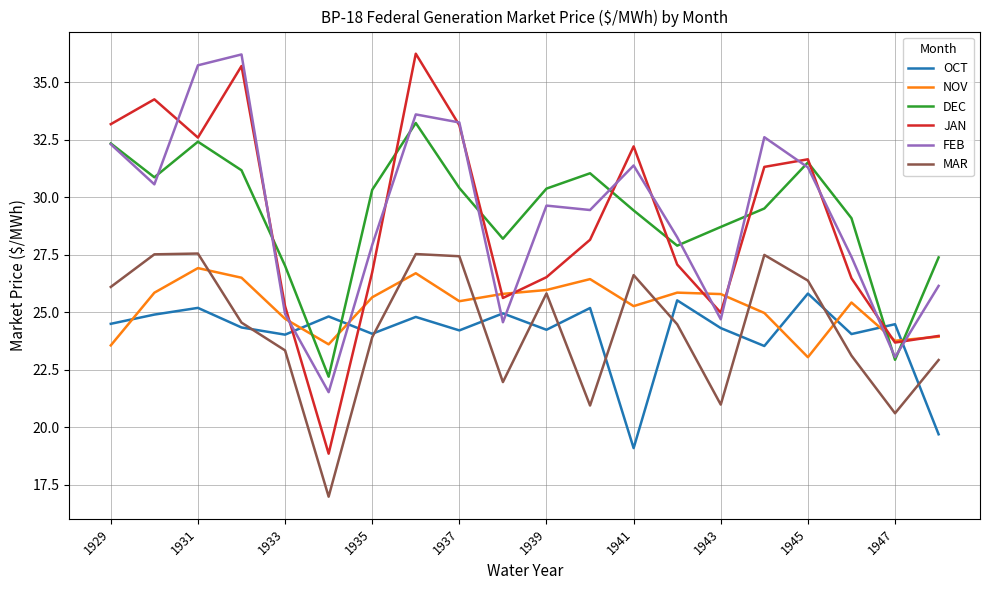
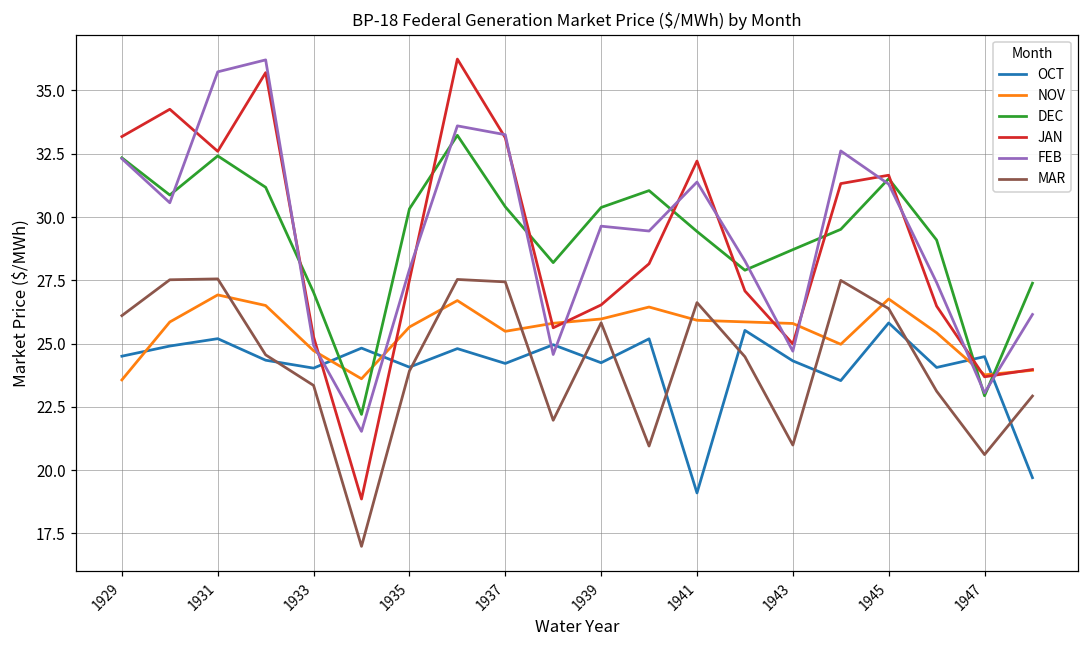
JAN, 1935: 26.7 -> 27.5
NOV, 1941: 25.3 -> 25.9
NOV, 1945: 23.1 -> 26.8
